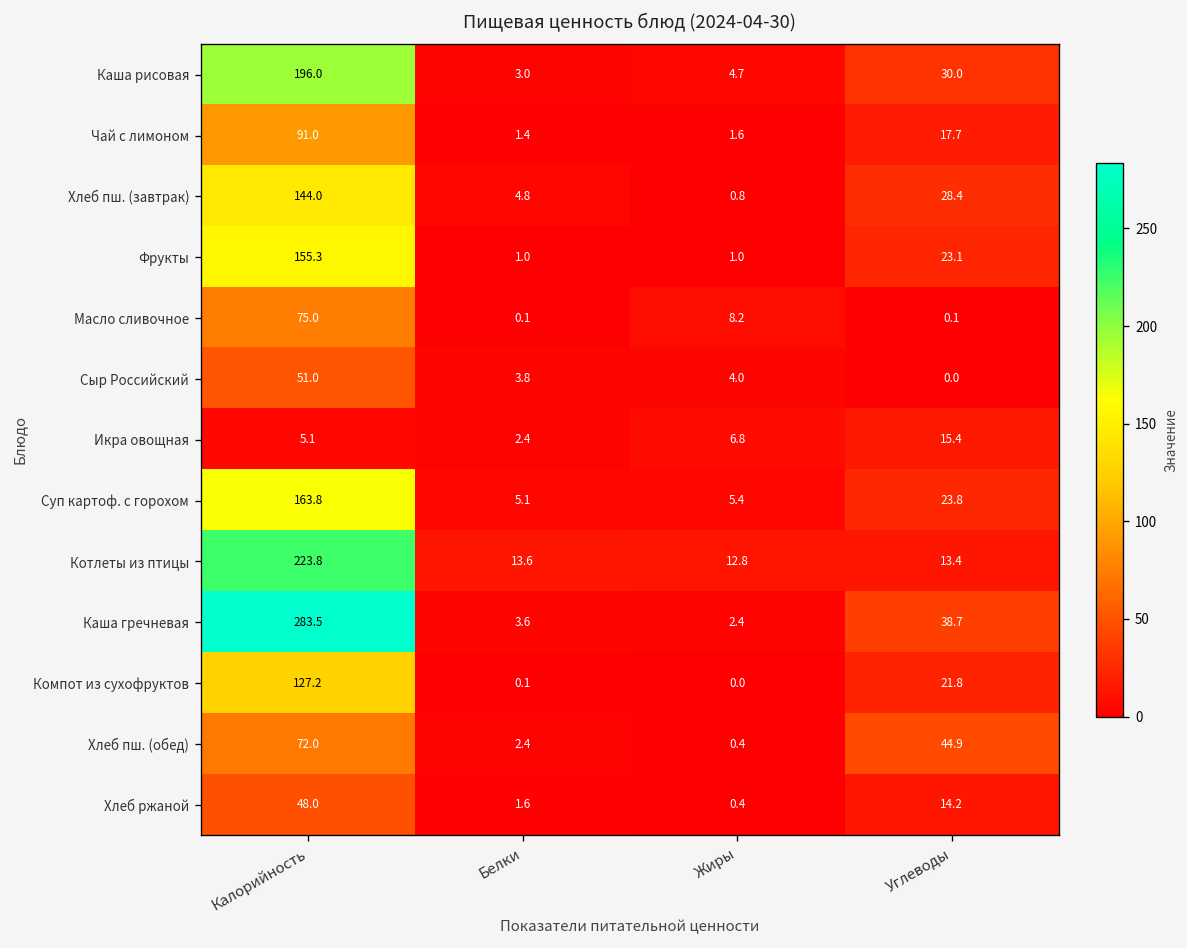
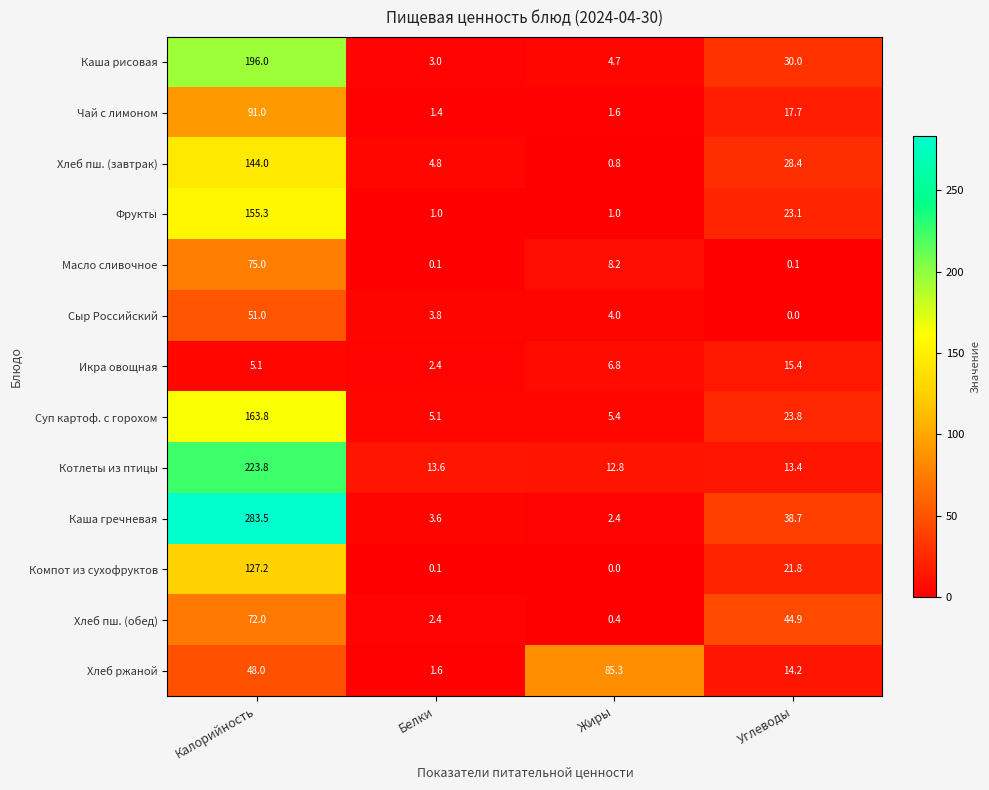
Хлеб ржаной, Жиры: 0.4 -> 85.3
